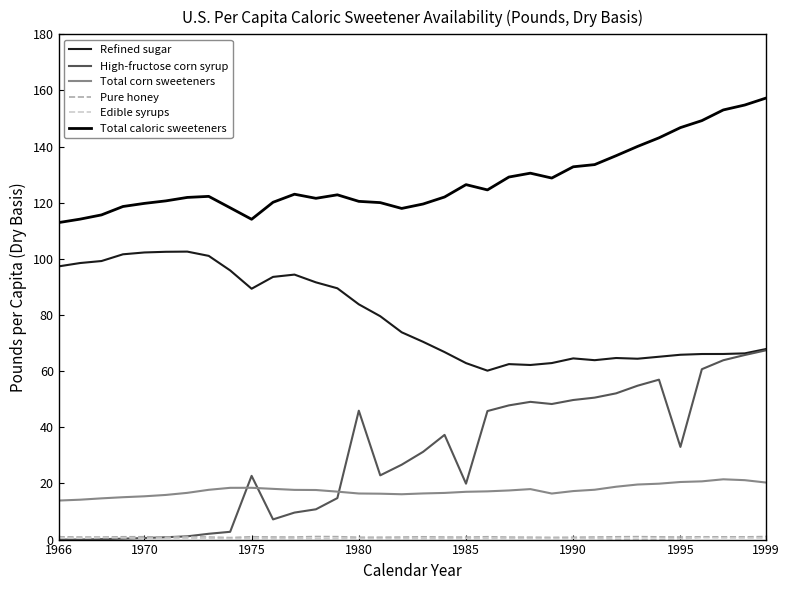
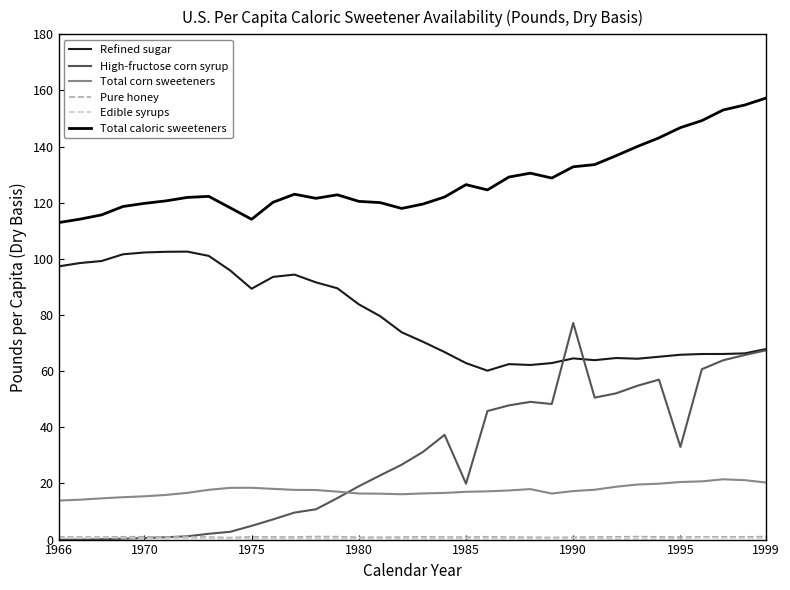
High-fructose corn syrup, 1975: 23 -> 5
High-fructose corn syrup, 1980: 46 -> 19
High-fructose corn syrup, 1990: 50 -> 77
